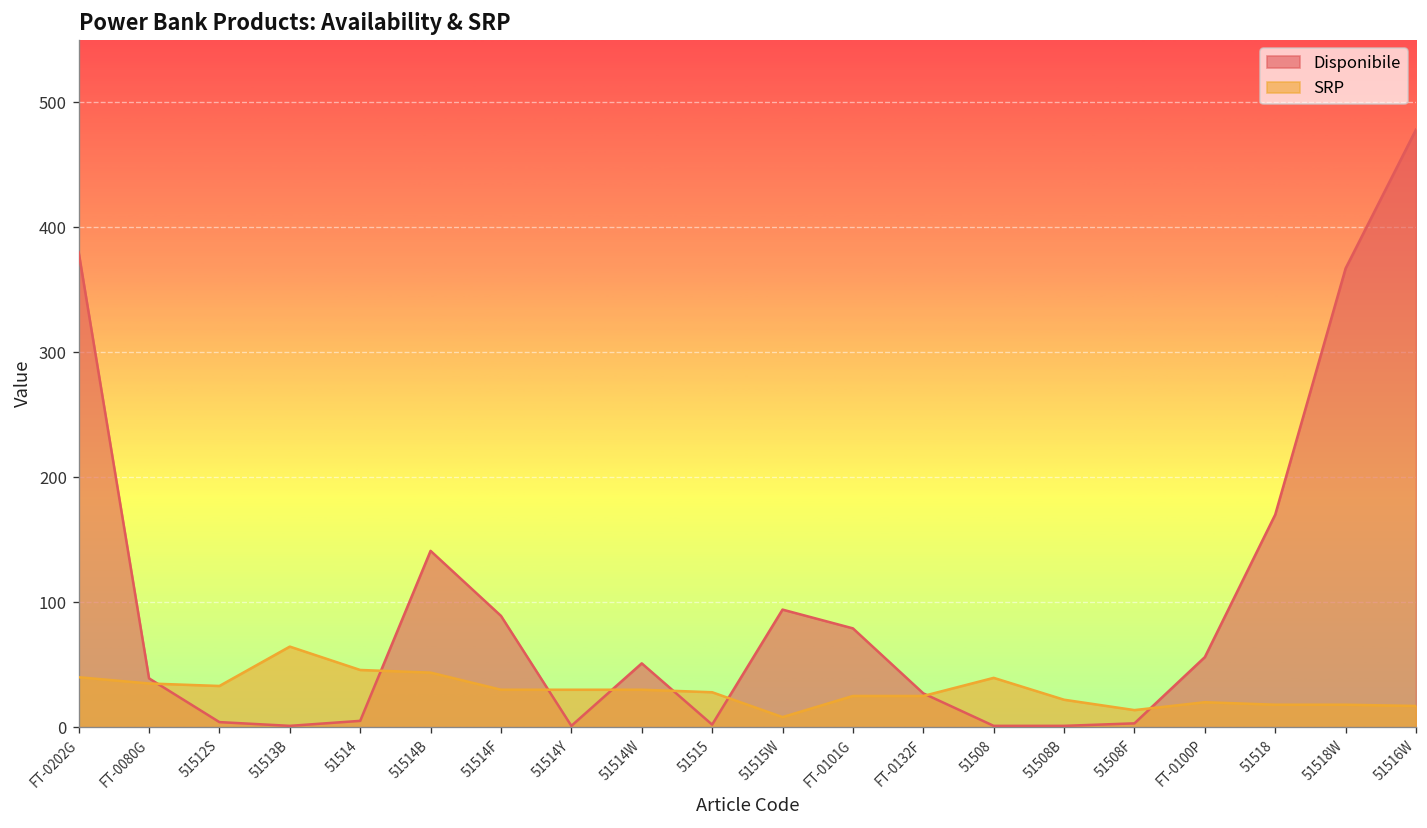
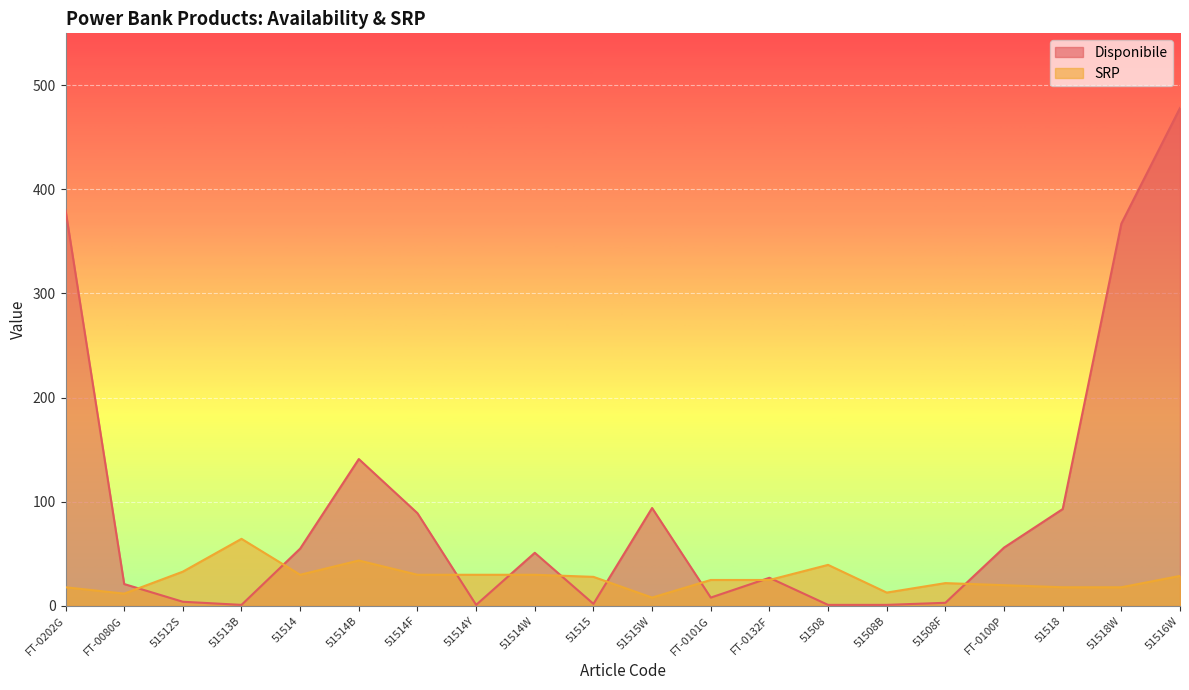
SRP, FT-0202G: 40 -> 18
Disponibile, FT-0080G: 39 -> 21
SRP, FT-0080G: 35 -> 12
Disponibile, 51514: 5 -> 55
SRP, 51514: 46 -> 30
Disponibile, FT-0101G: 79 -> 8
SRP, 51508B: 22 -> 13
SRP, 51508F: 14 -> 22
Disponibile, 51518: 170 -> 93
SRP, 51516W: 17 -> 29
